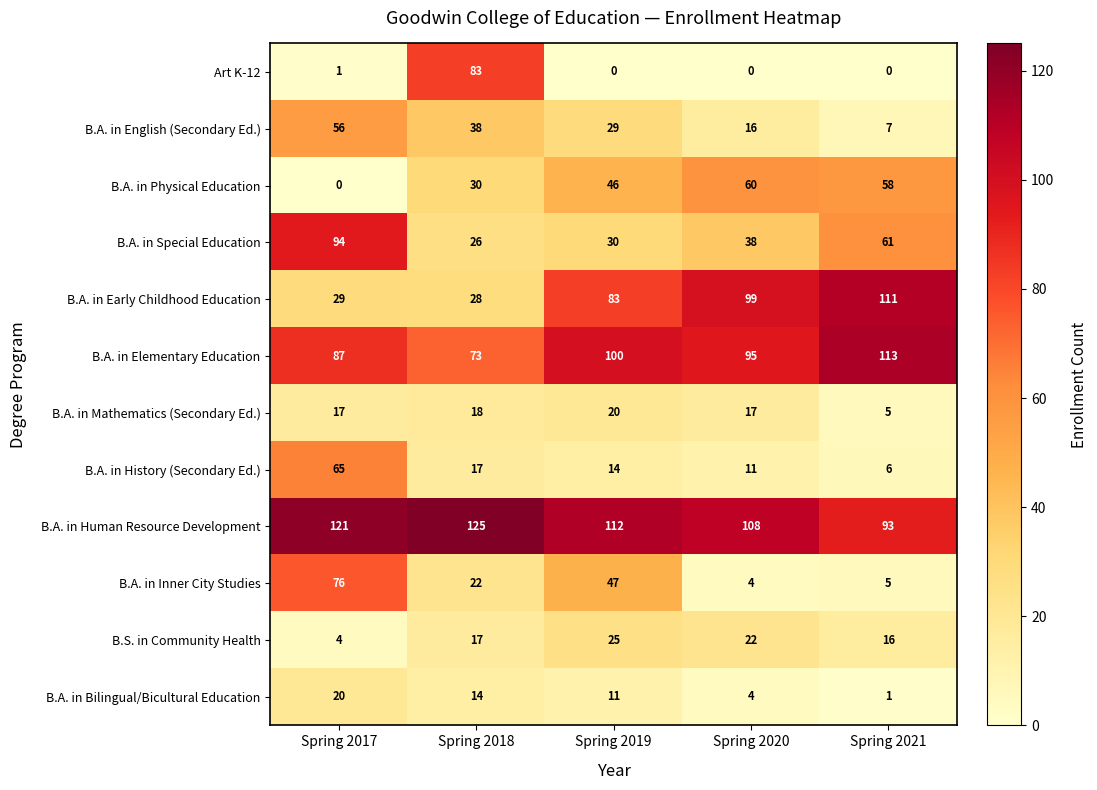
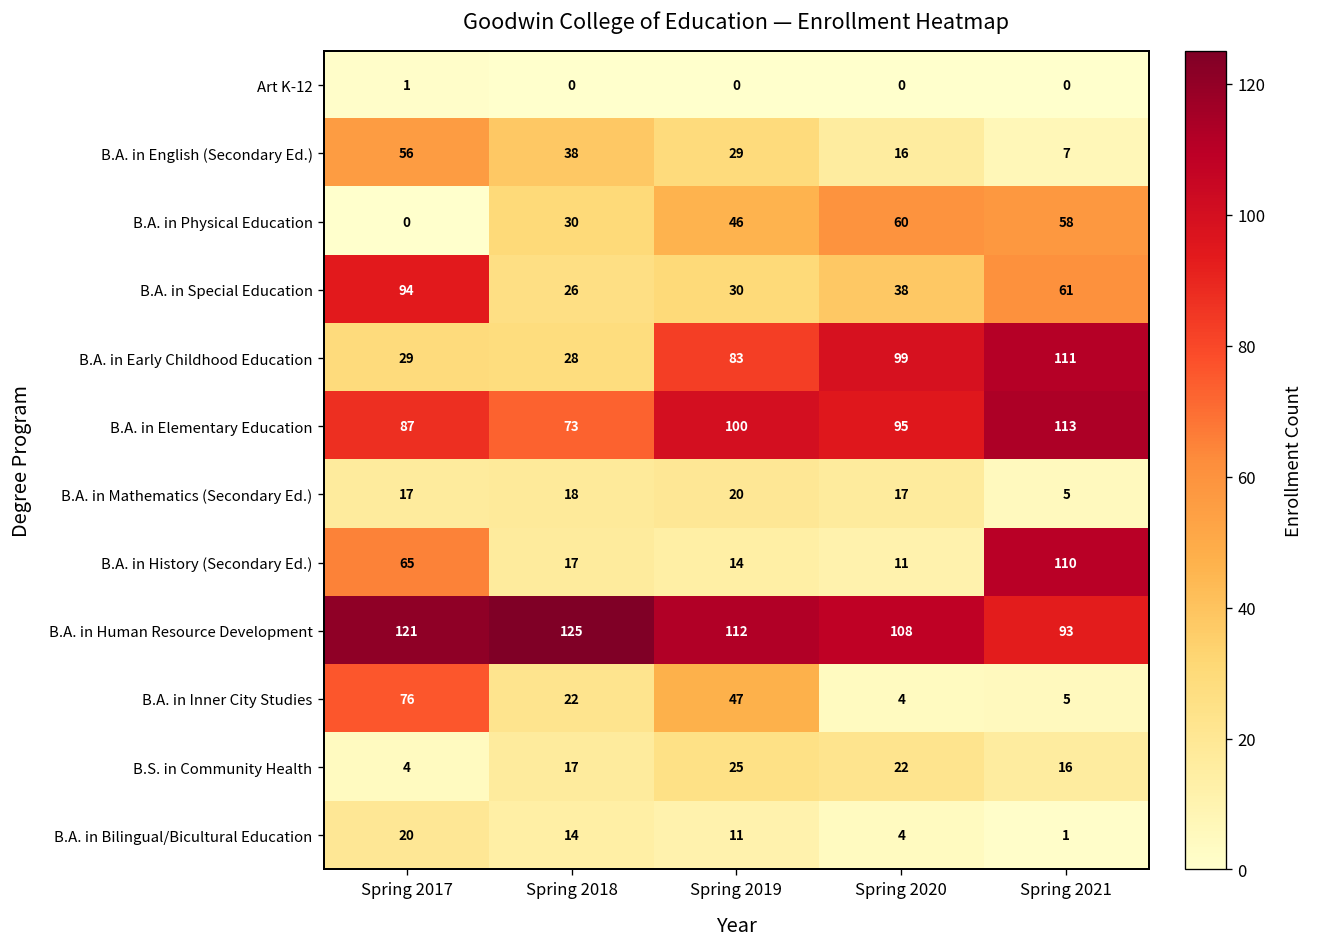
Art K-12, Spring 2018: 83 -> 0
B.A. in History (Secondary Ed.), Spring 2021: 6 -> 110
